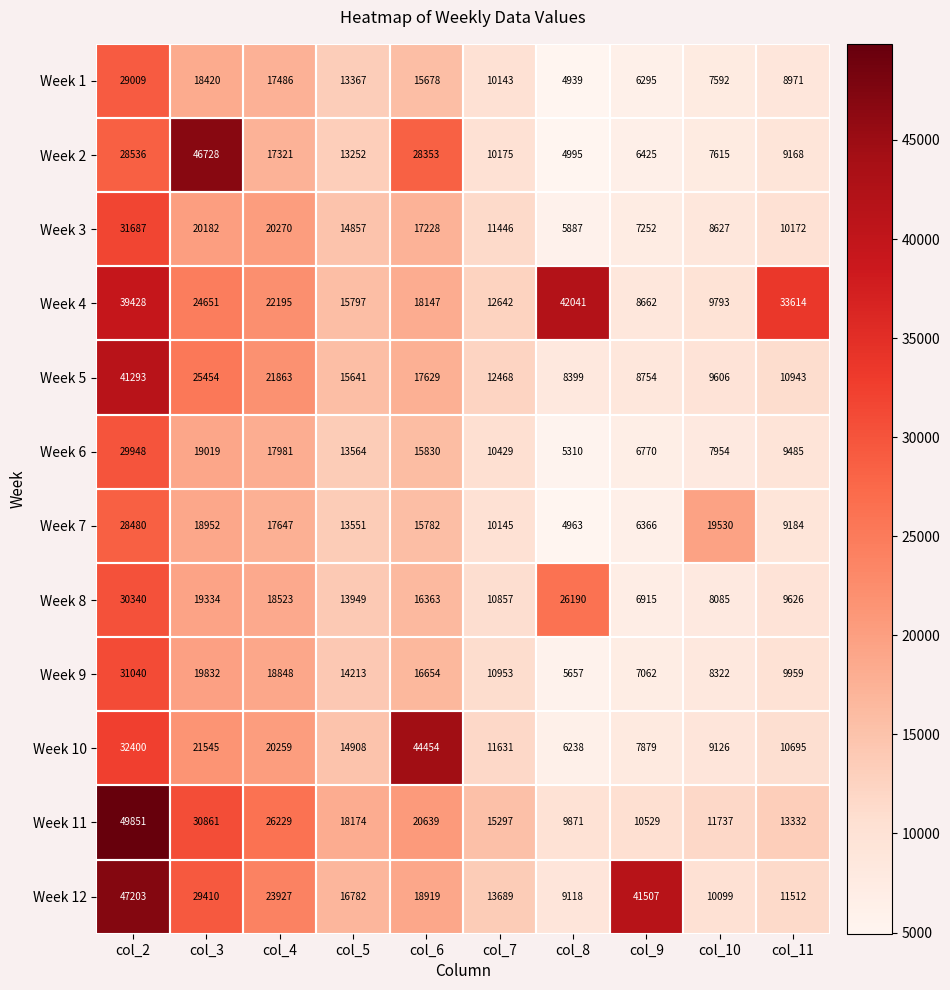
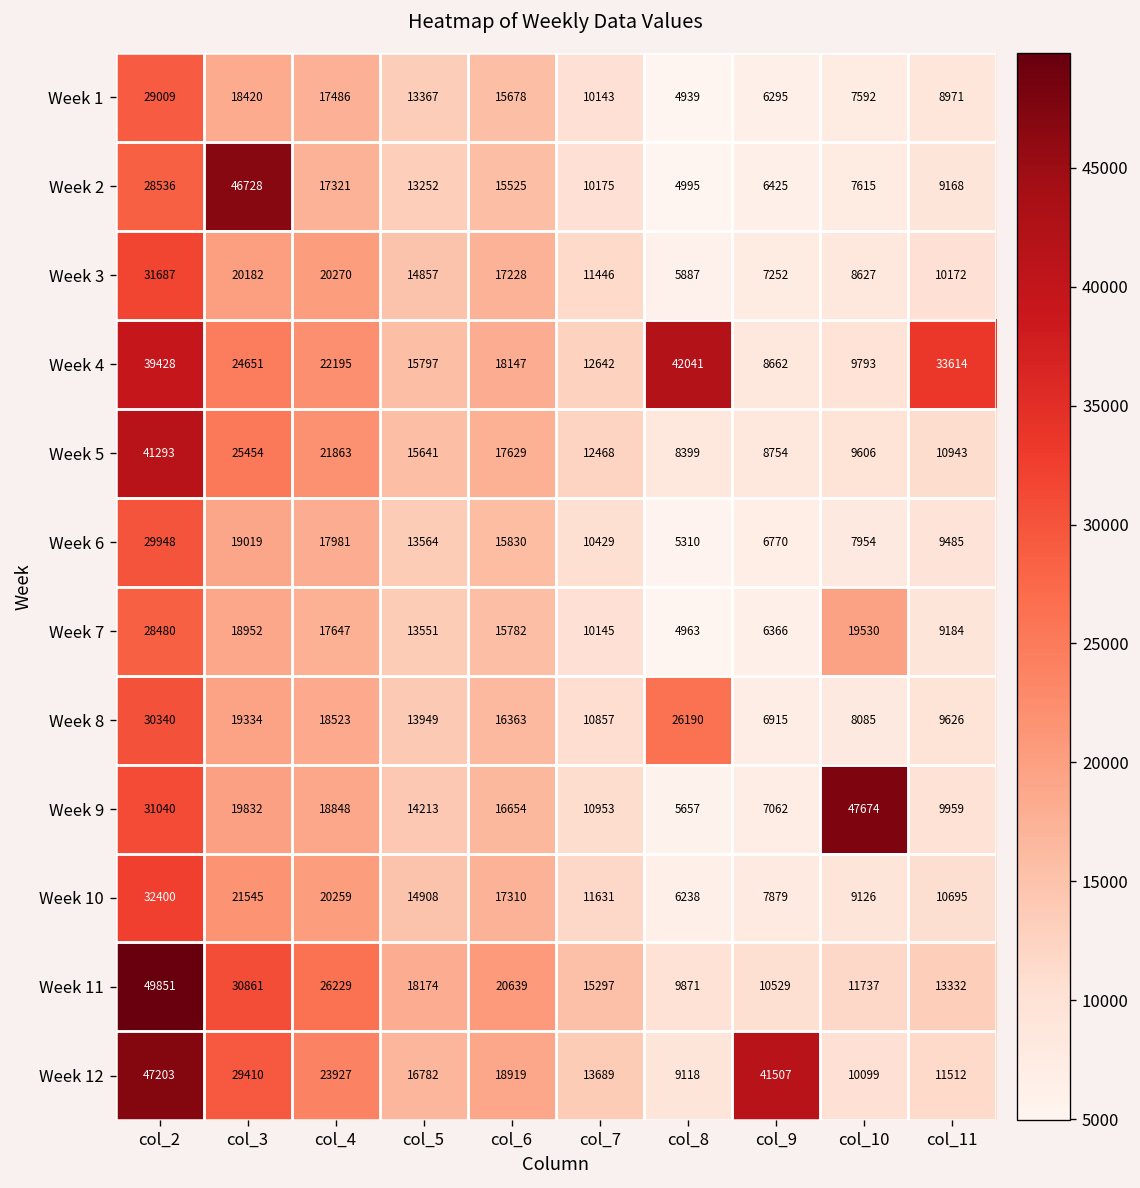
Week 2, col_6: 28353 -> 15525
Week 9, col_10: 8322 -> 47674
Week 10, col_6: 44454 -> 17310
